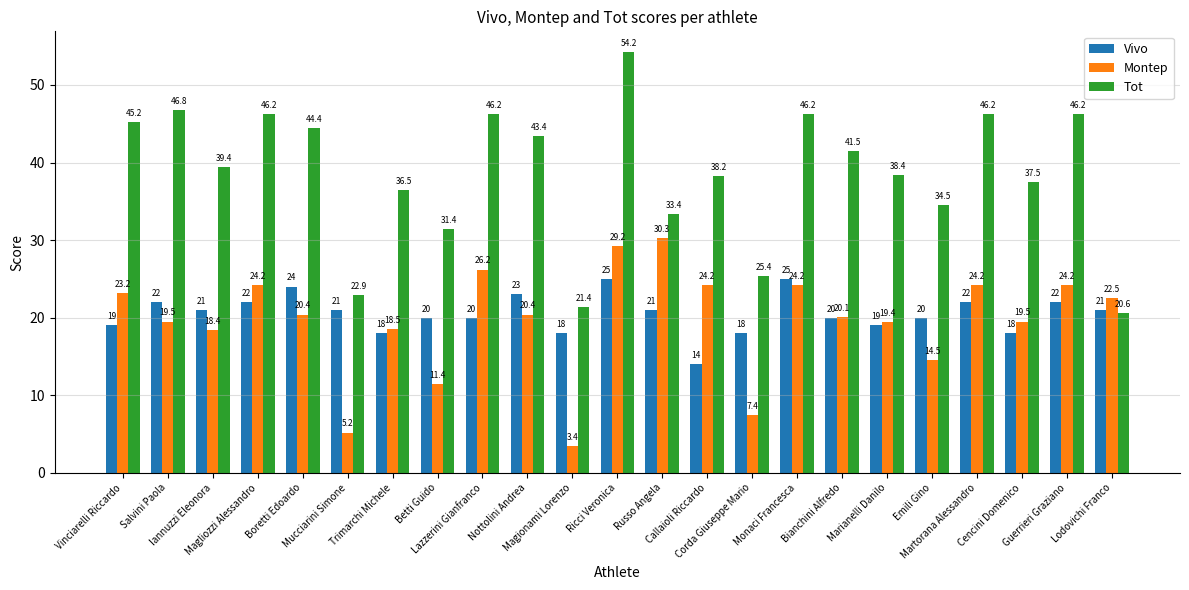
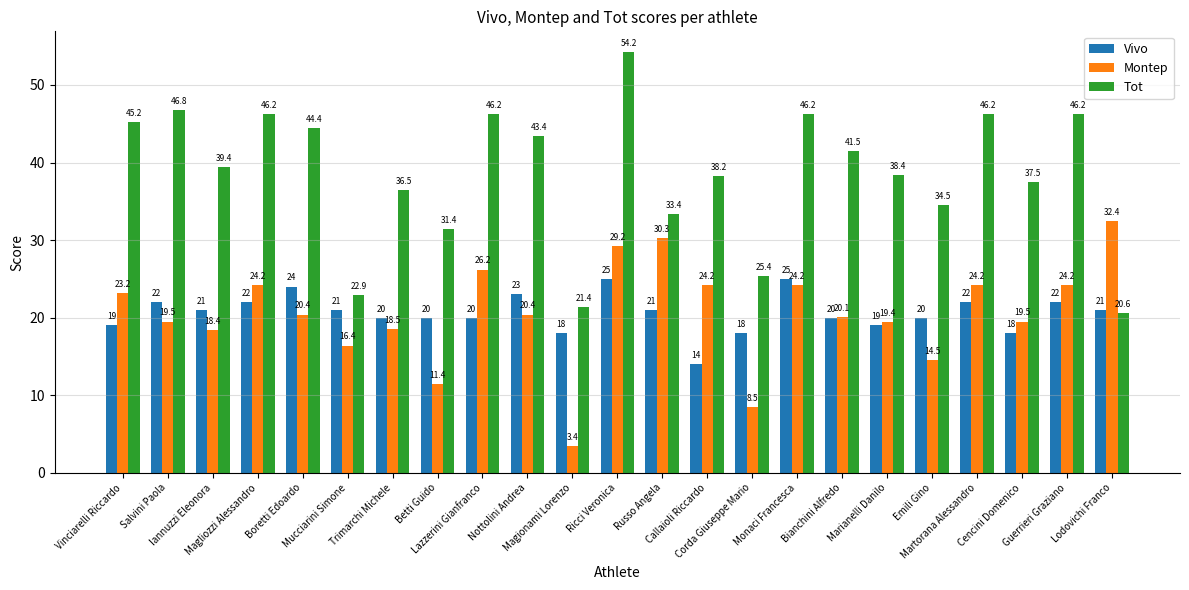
Montep, Mucciarini Simone: 5.2 -> 16.4
Vivo, Trimarchi Michele: 18 -> 20
Montep, Corda Giuseppe Mario: 7.4 -> 8.5
Montep, Lodovichi Franco: 22.5 -> 32.4
